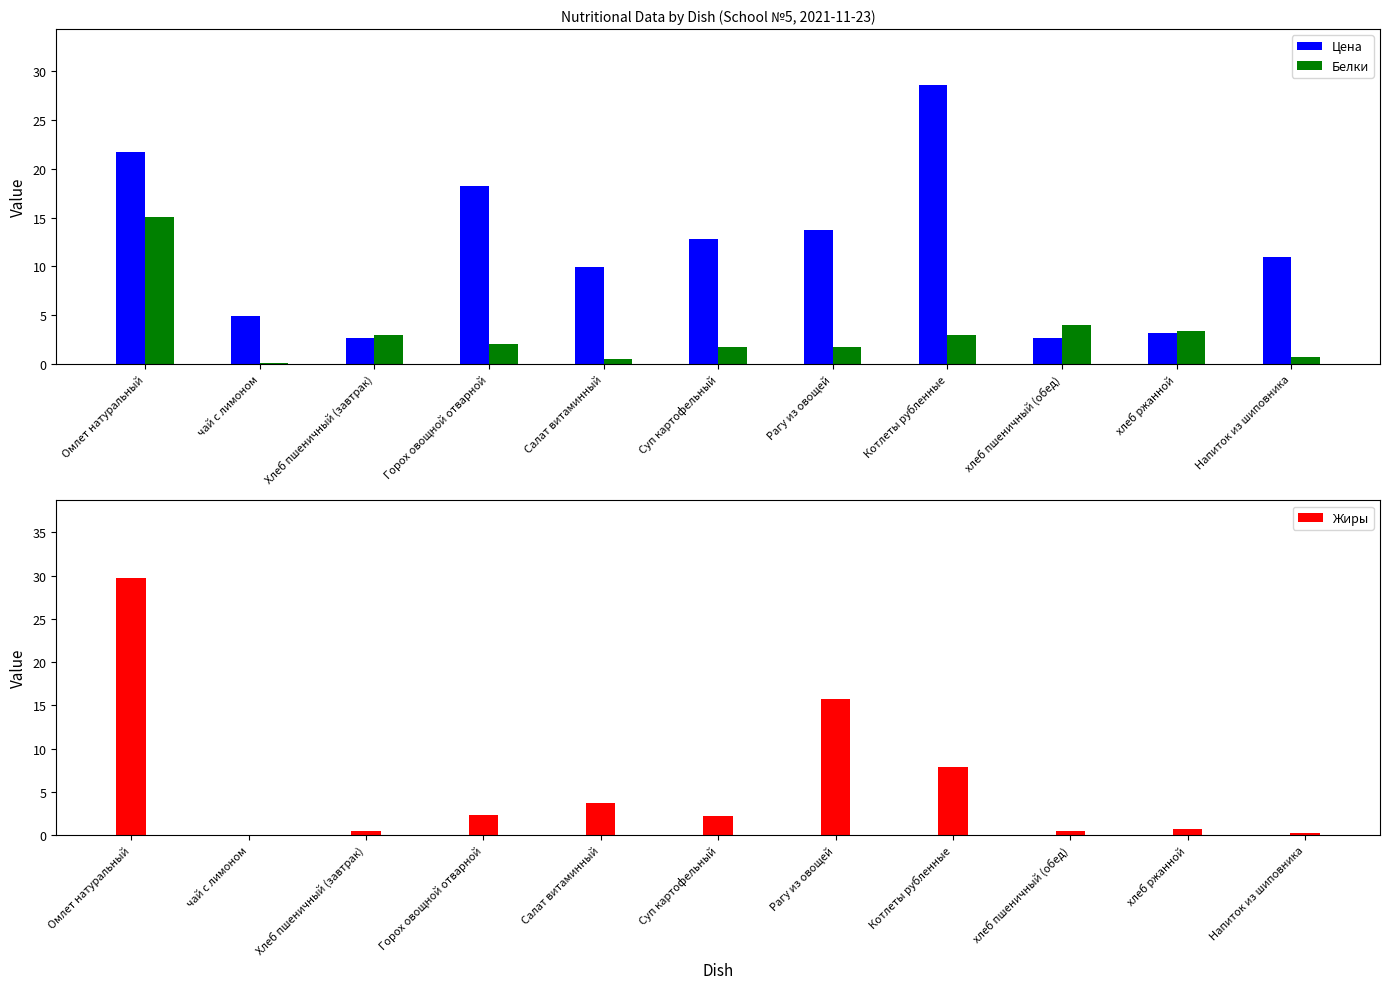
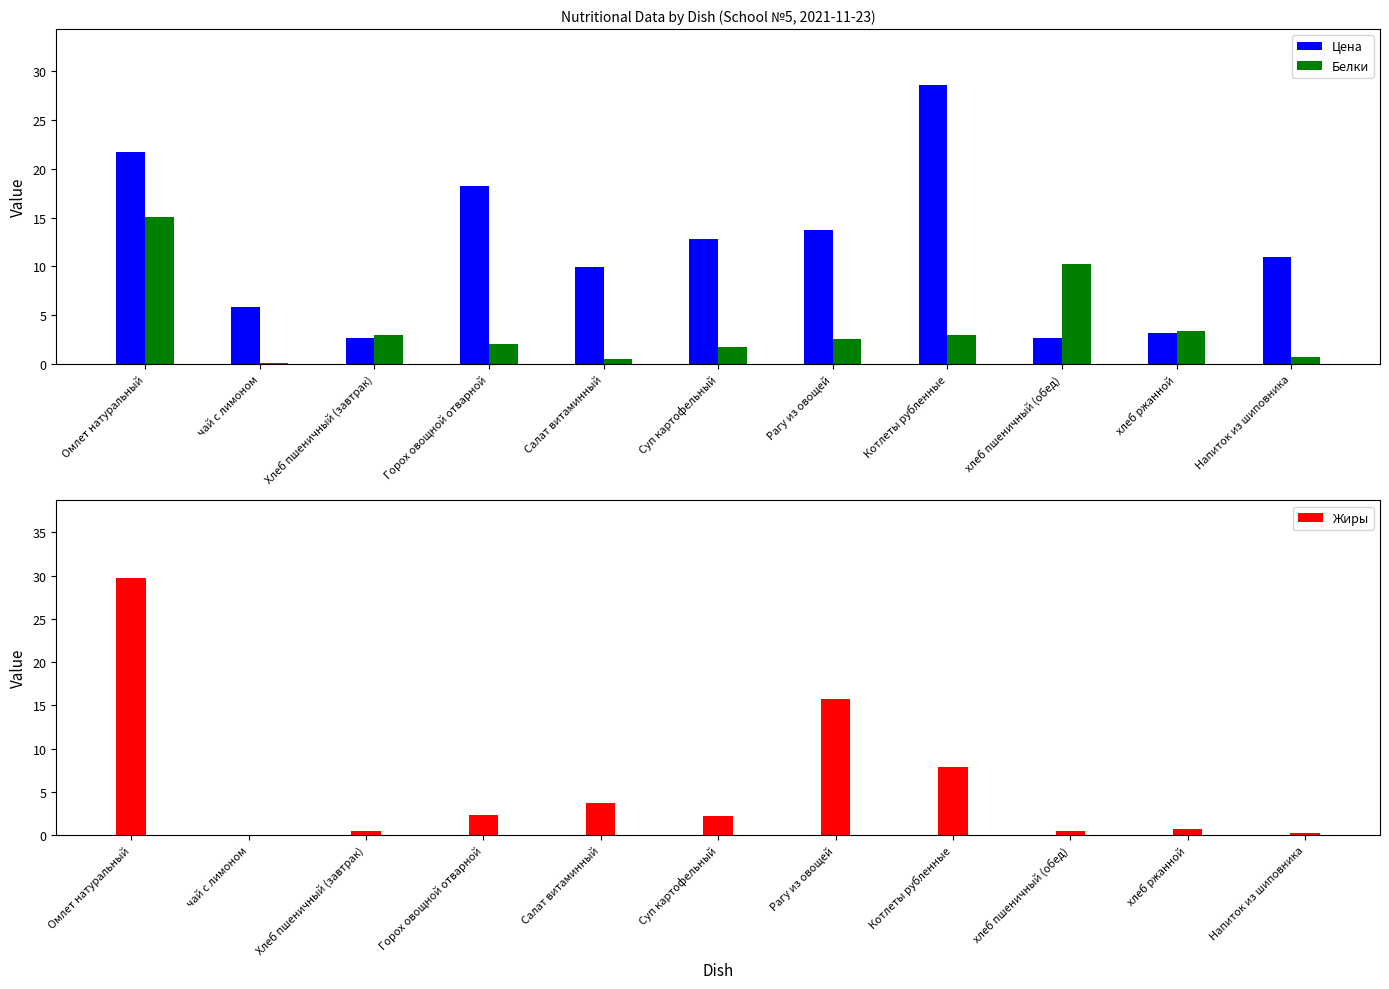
Nutritional Data by Dish (School №5, 2021-11-23), Цена, чай с лимоном: 5 -> 6
Nutritional Data by Dish (School №5, 2021-11-23), Белки, Рагу из овощей: 2 -> 3
Nutritional Data by Dish (School №5, 2021-11-23), Белки, хлеб пшеничный (обед): 4 -> 10
